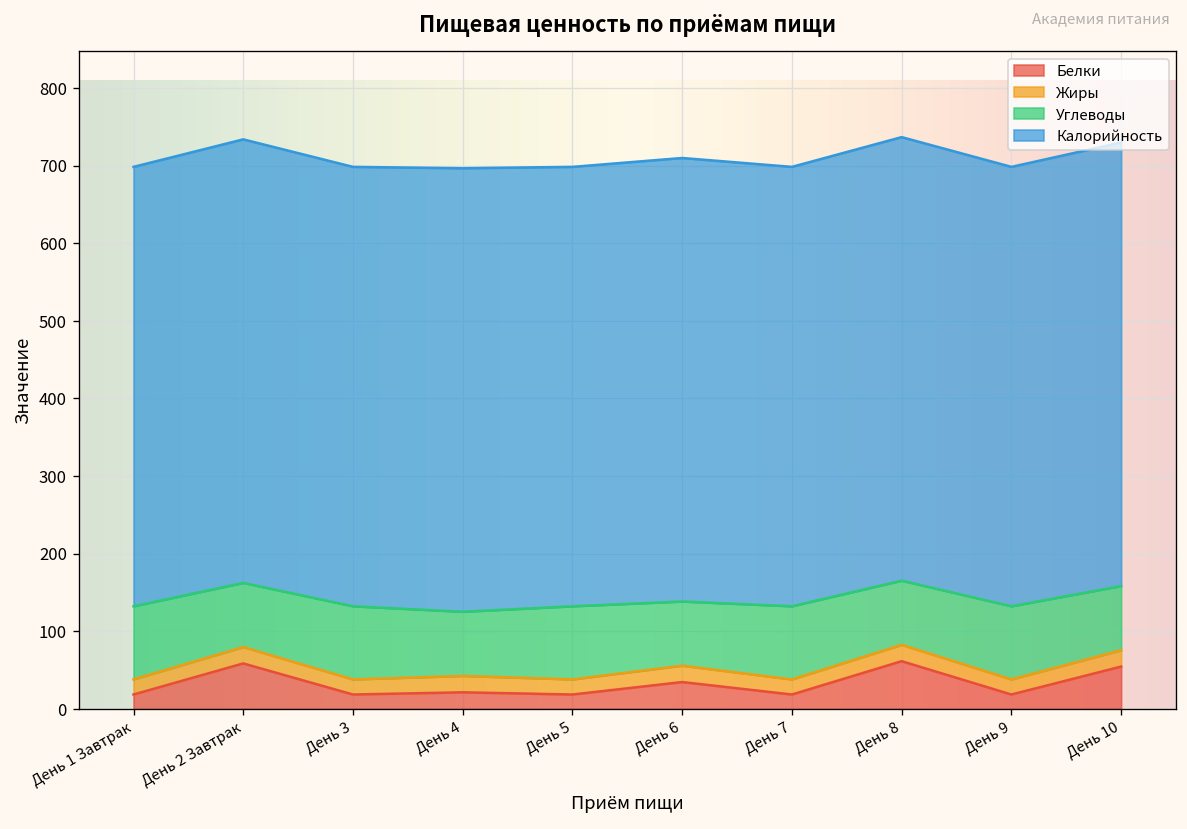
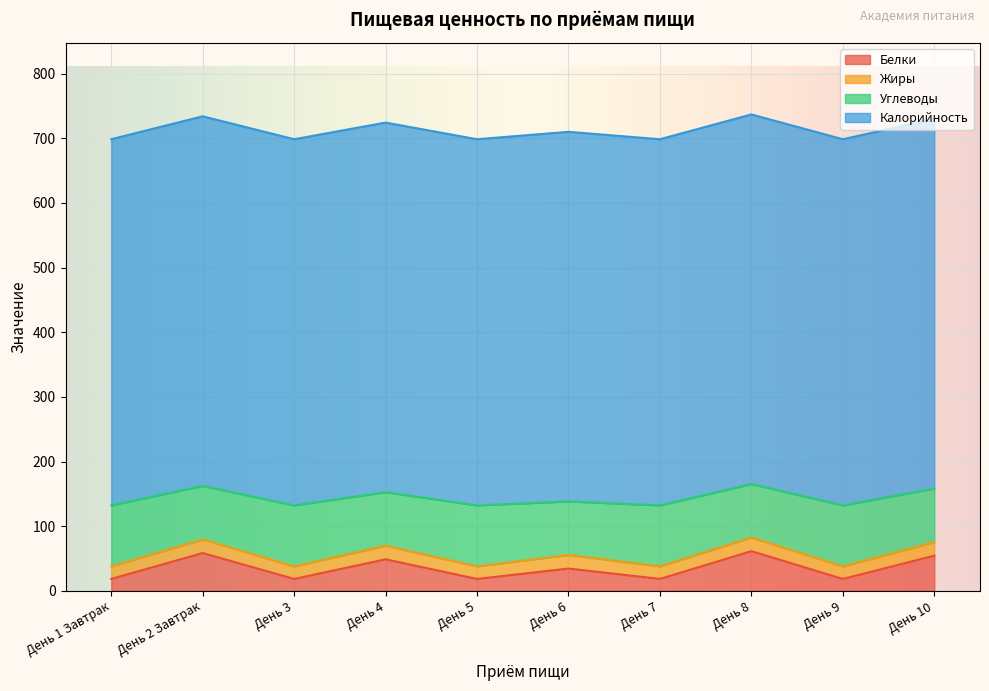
Белки, День 4: 20 -> 50
